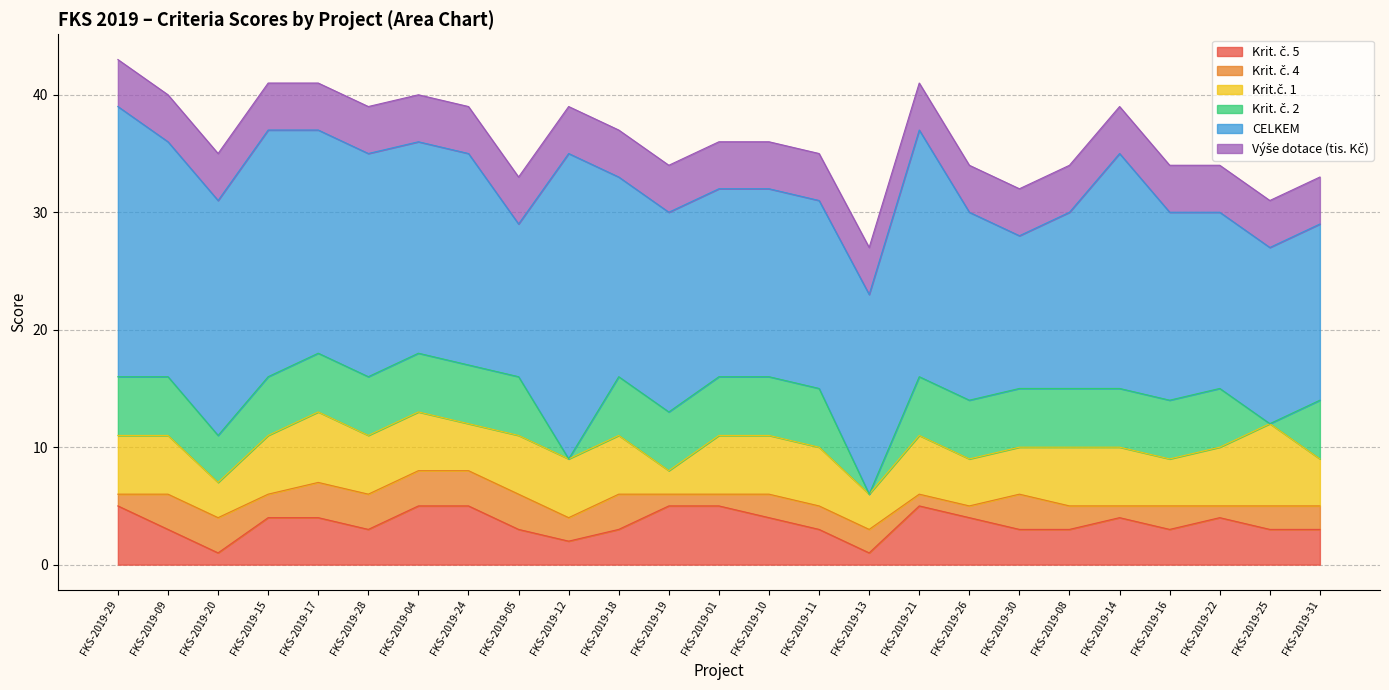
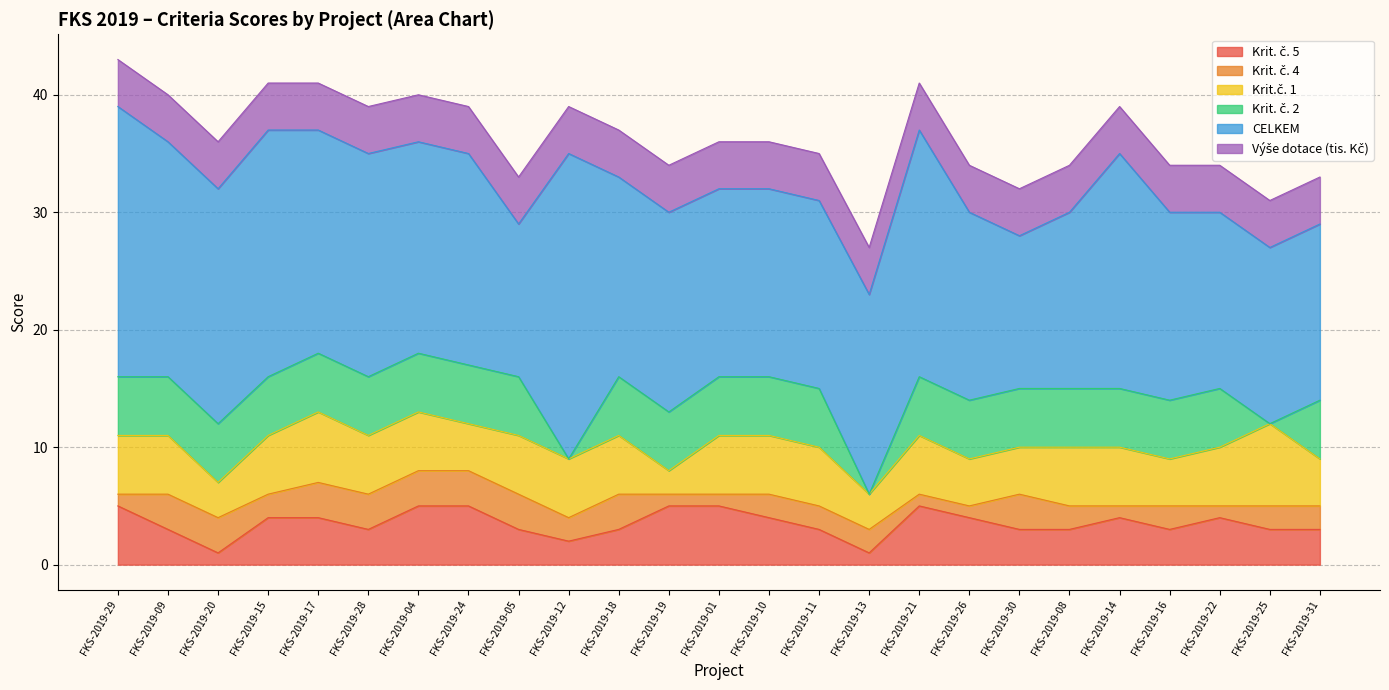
Krit. č. 2, FKS-2019-20: 4 -> 5
